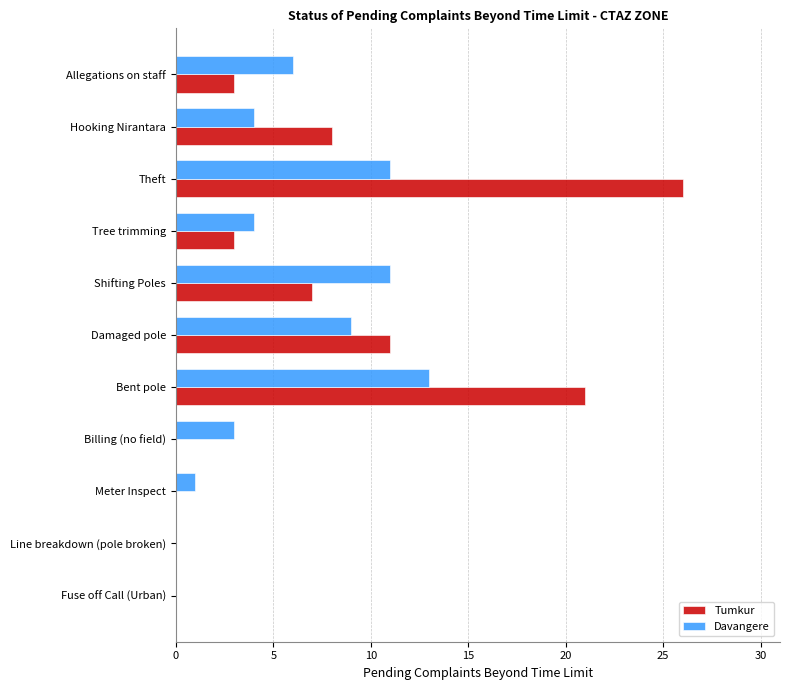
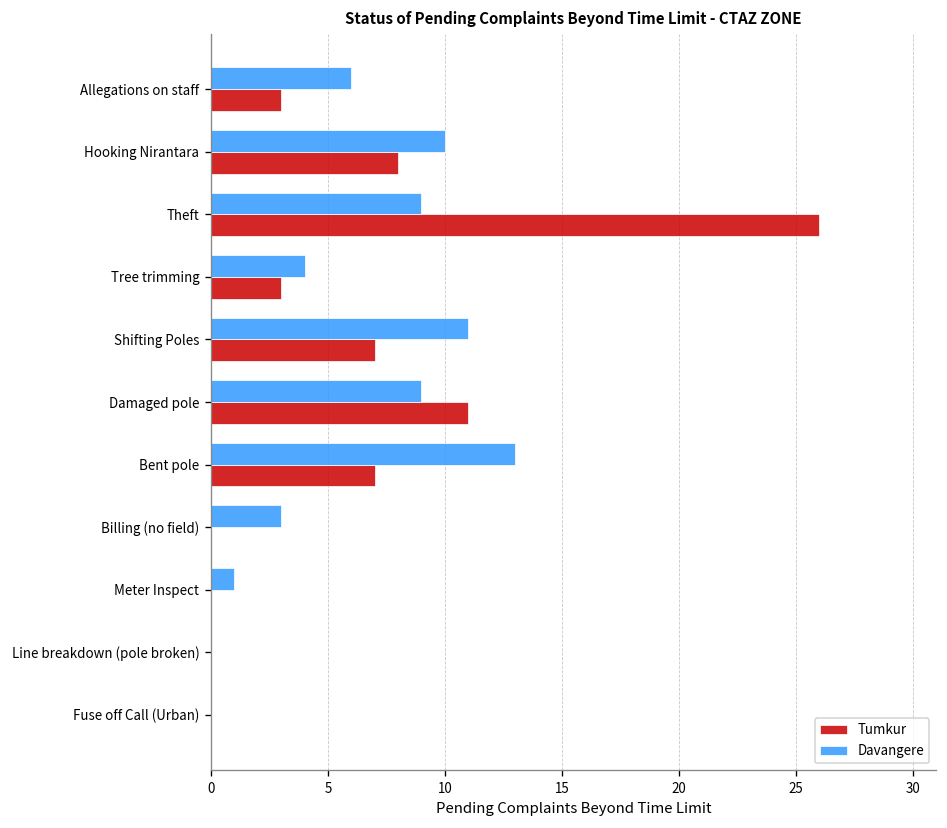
Davangere, Hooking Nirantara: 4 -> 10
Davangere, Theft: 11 -> 9
Tumkur, Bent pole: 21 -> 7
